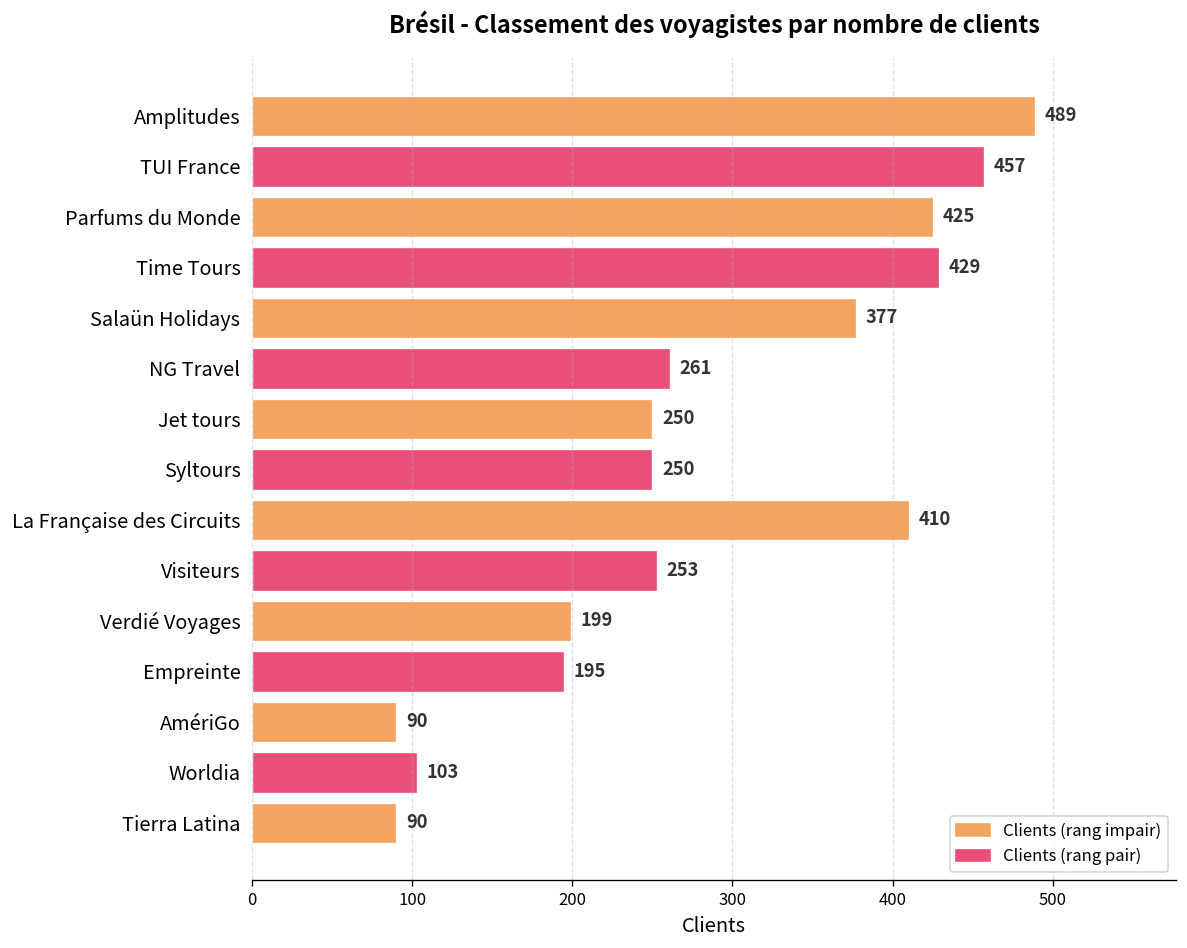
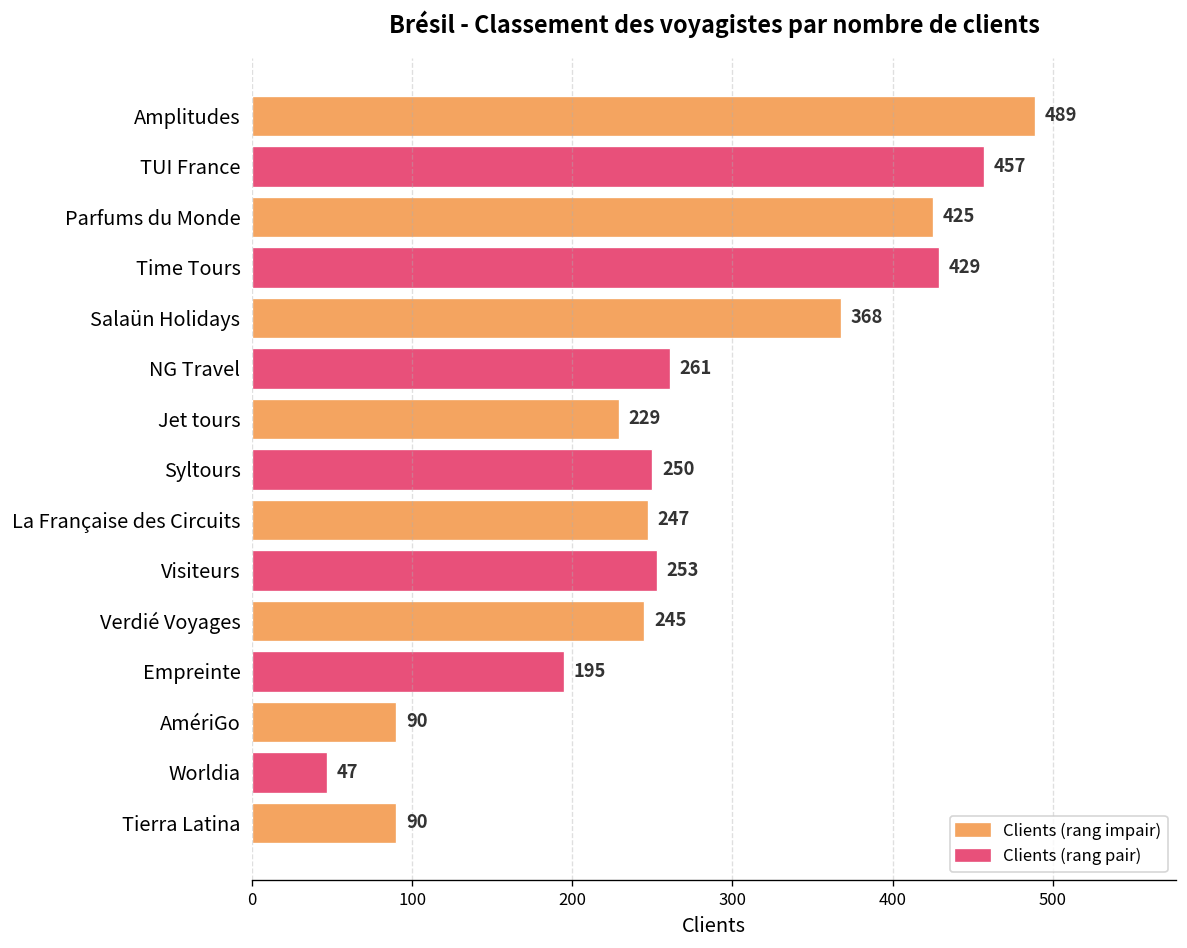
Salaün Holidays: 377 -> 368
Jet tours: 250 -> 229
La Française des Circuits: 410 -> 247
Verdié Voyages: 199 -> 245
Worldia: 103 -> 47
